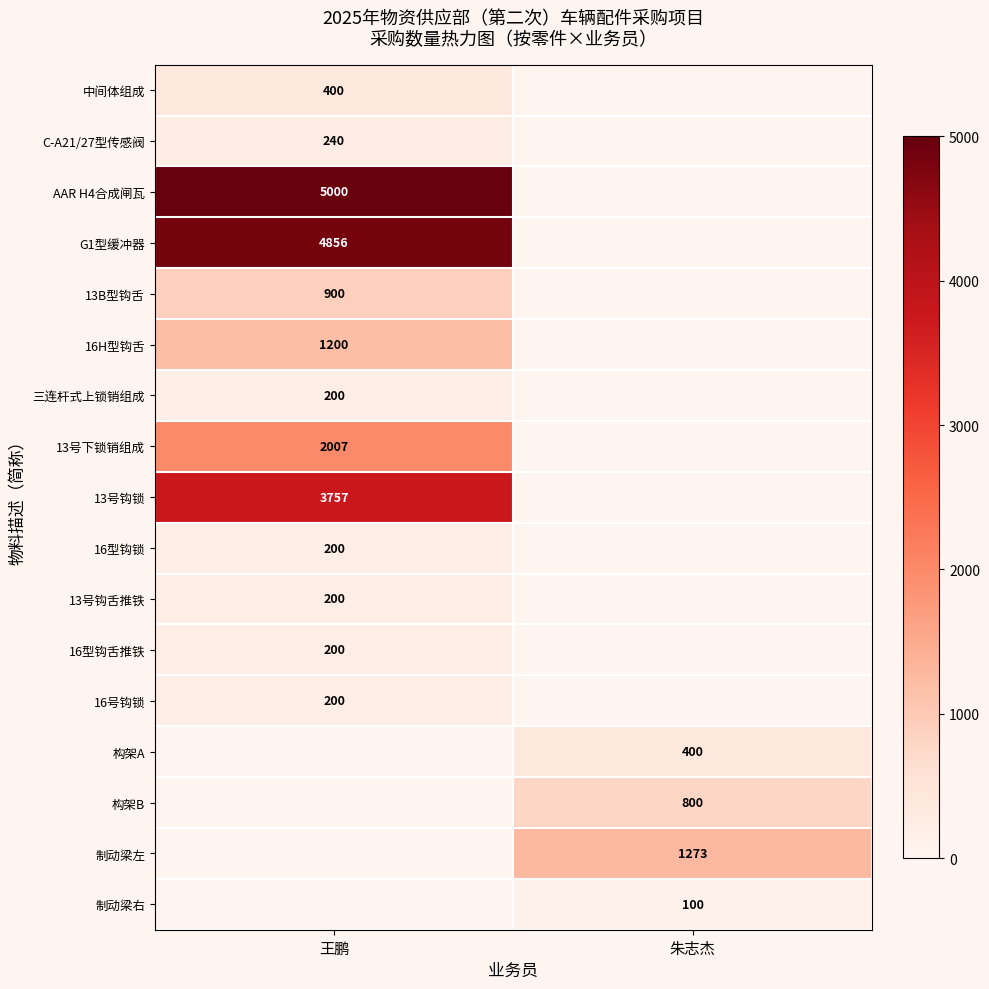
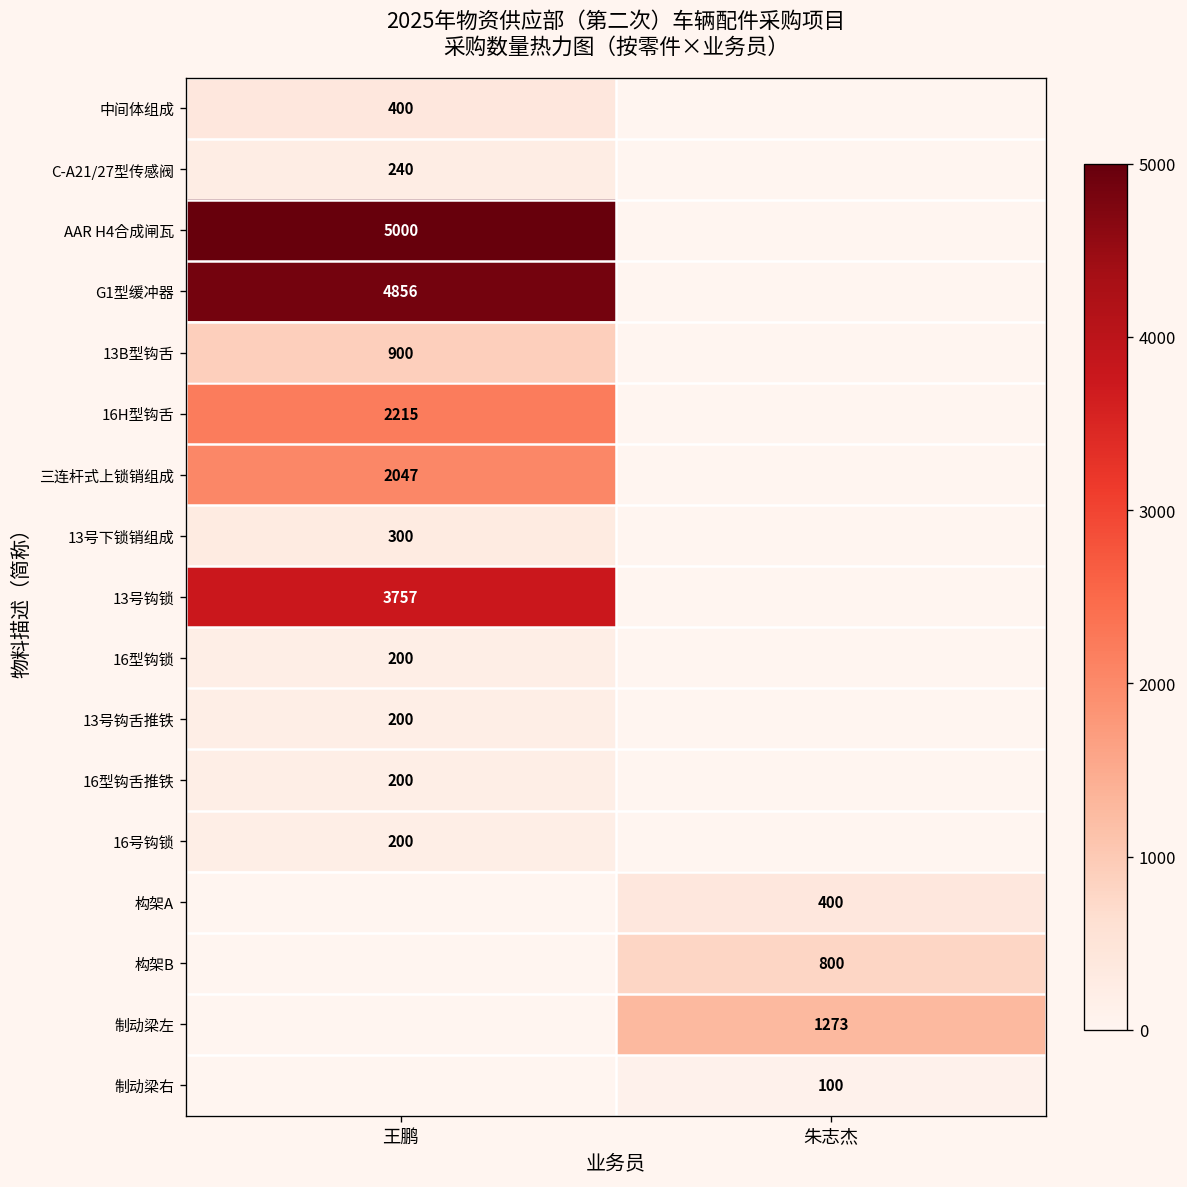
16H型钩舌, 王鹏: 1200 -> 2215
三连杆式上锁销组成, 王鹏: 200 -> 2047
13号下锁销组成, 王鹏: 2007 -> 300
